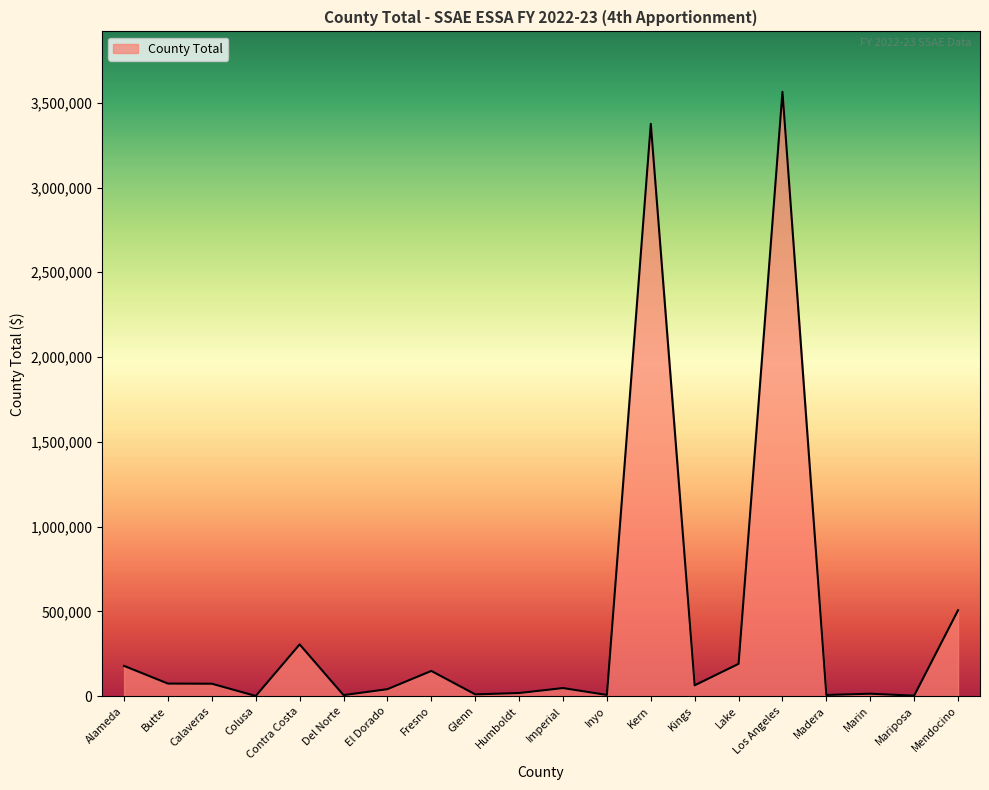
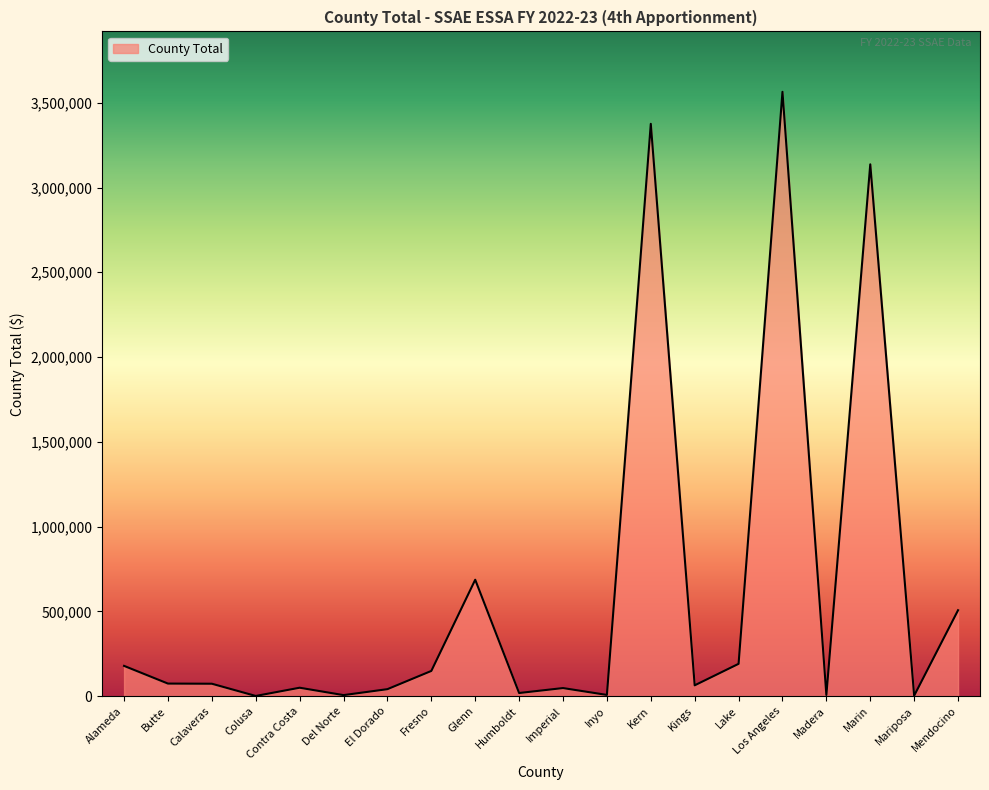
Contra Costa: 300,000 -> 50,000
Glenn: 10,000 -> 690,000
Marin: 10,000 -> 3,140,000
